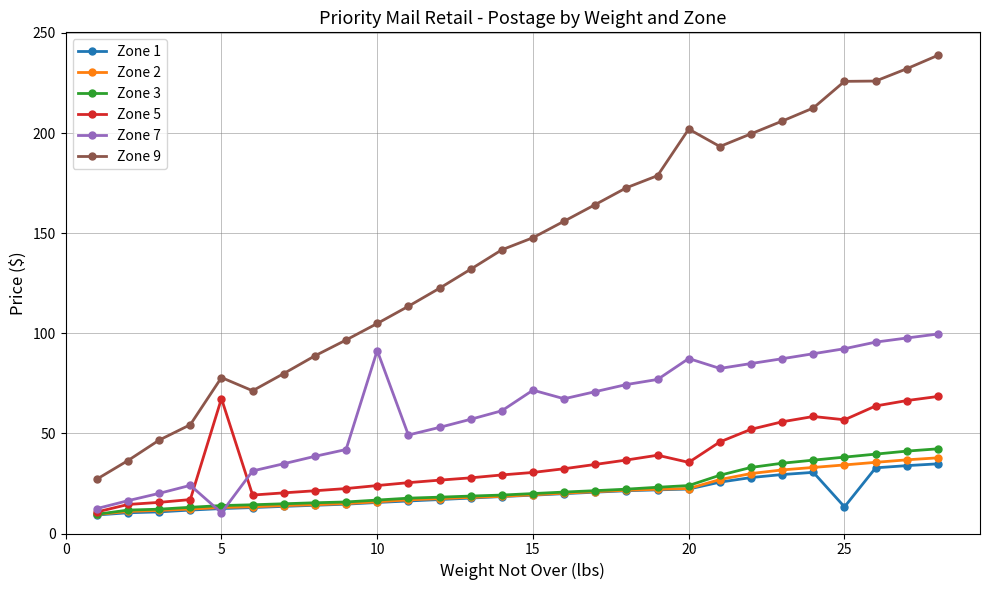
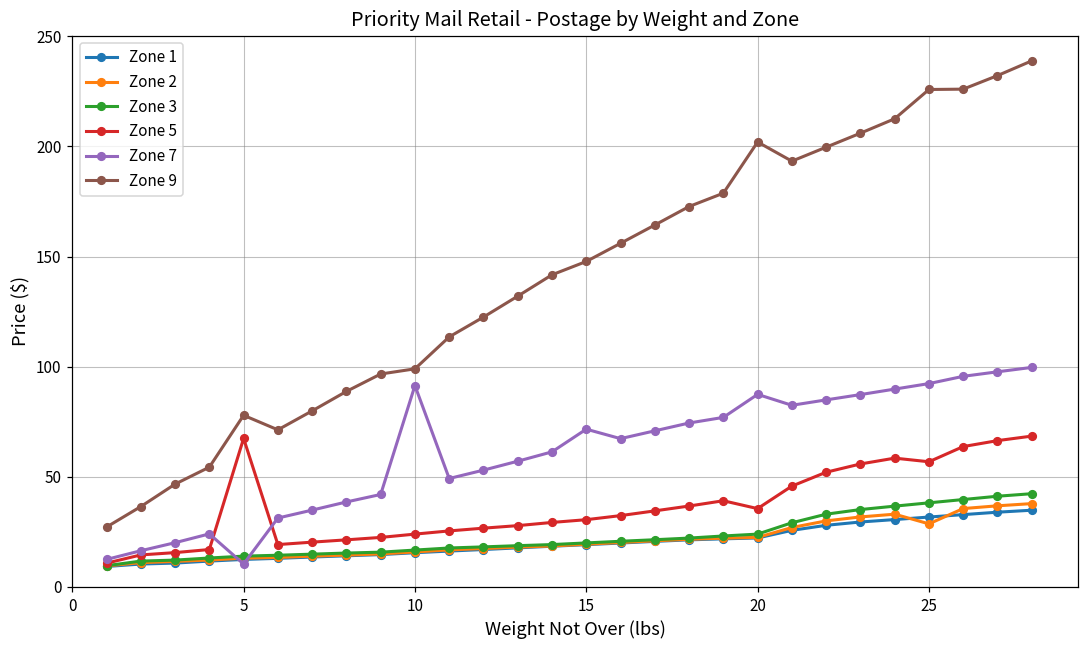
Zone 9, 10: 105 -> 99
Zone 1, 25: 13 -> 32
Zone 2, 25: 34 -> 29
